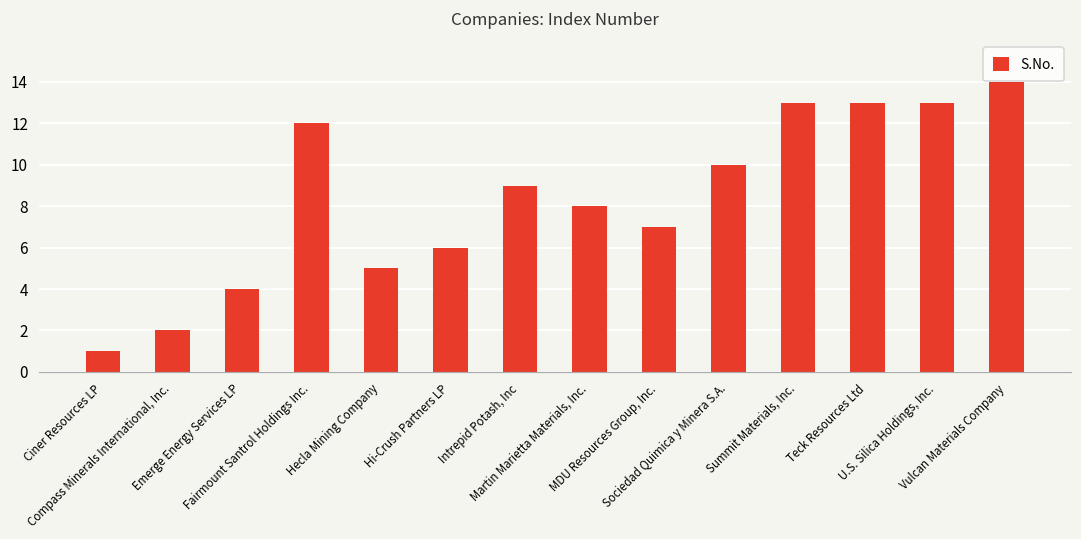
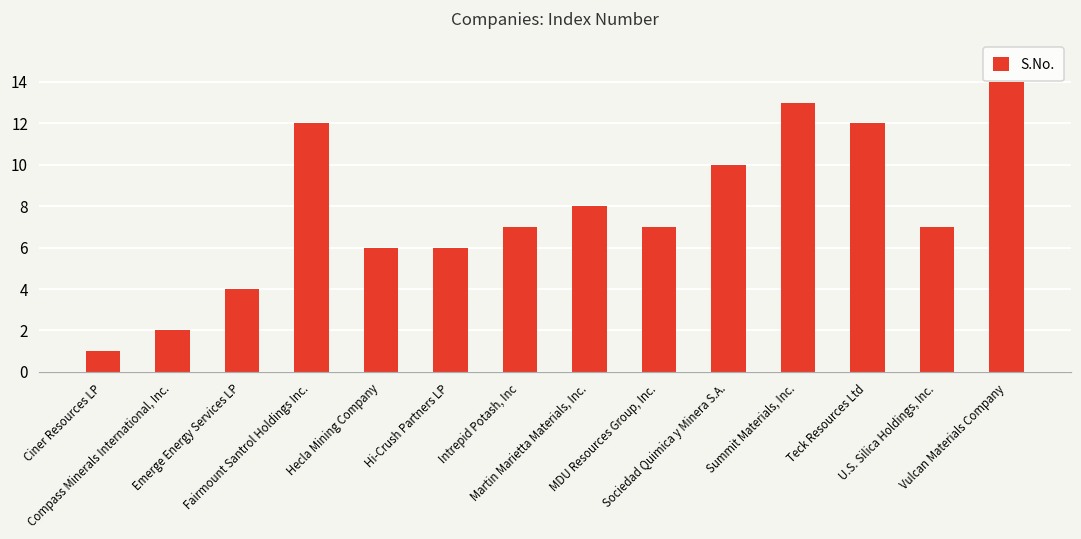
Hecla Mining Company: 5 -> 6
Intrepid Potash, Inc: 9 -> 7
Teck Resources Ltd: 13 -> 12
U.S. Silica Holdings, Inc.: 13 -> 7
